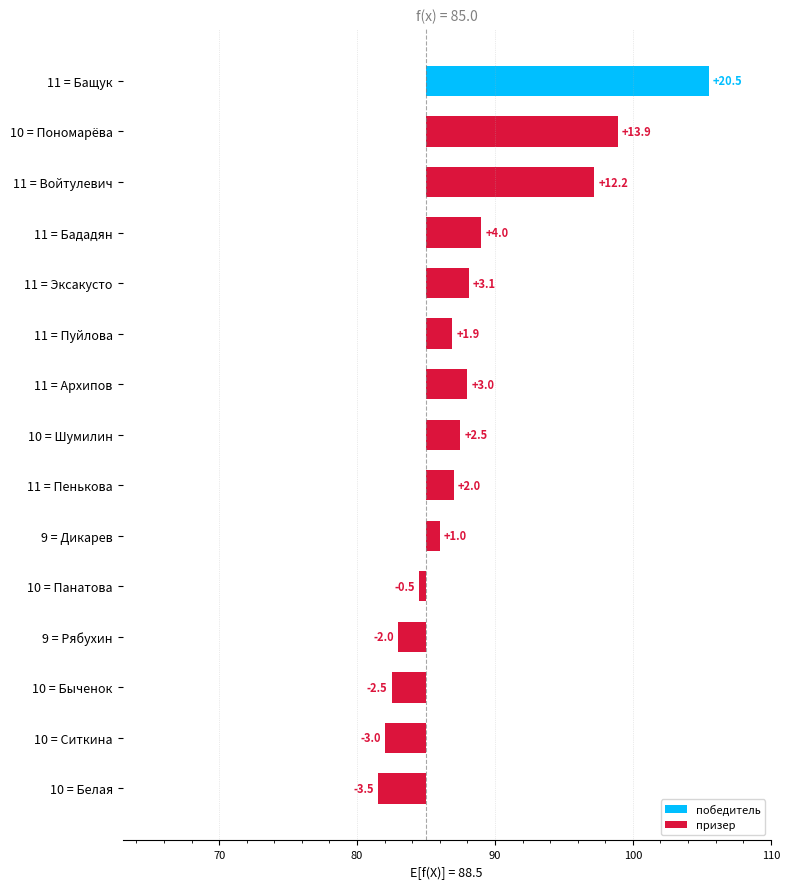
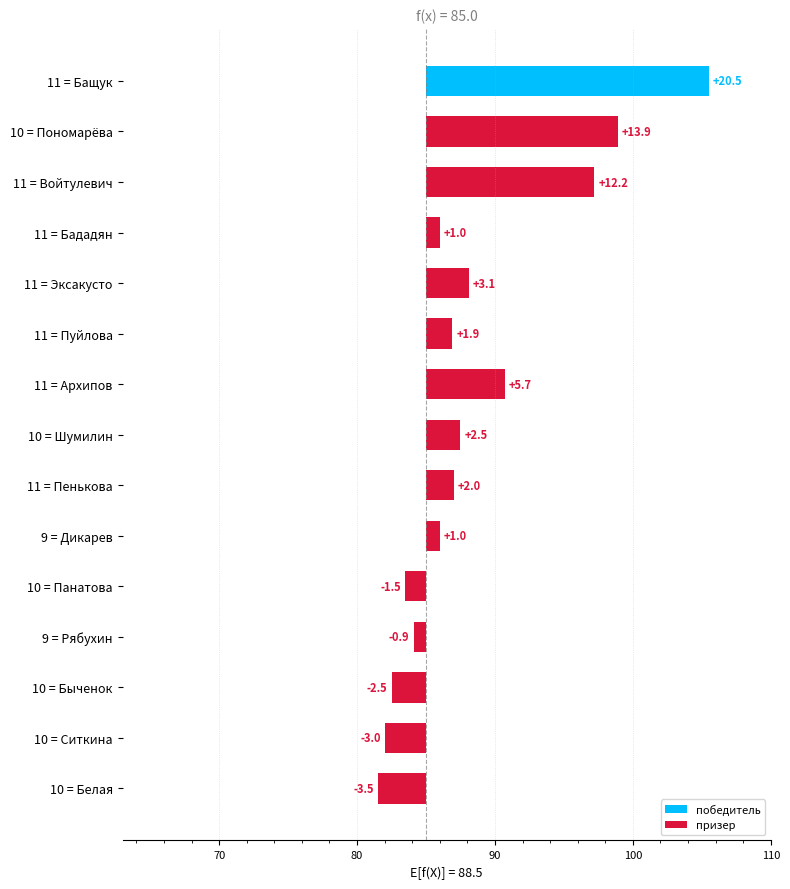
11 = Бададян: +4.0 -> +1.0
11 = Архипов: +3.0 -> +5.7
10 = Панатова: -0.5 -> -1.5
9 = Рябухин: -2.0 -> -0.9
